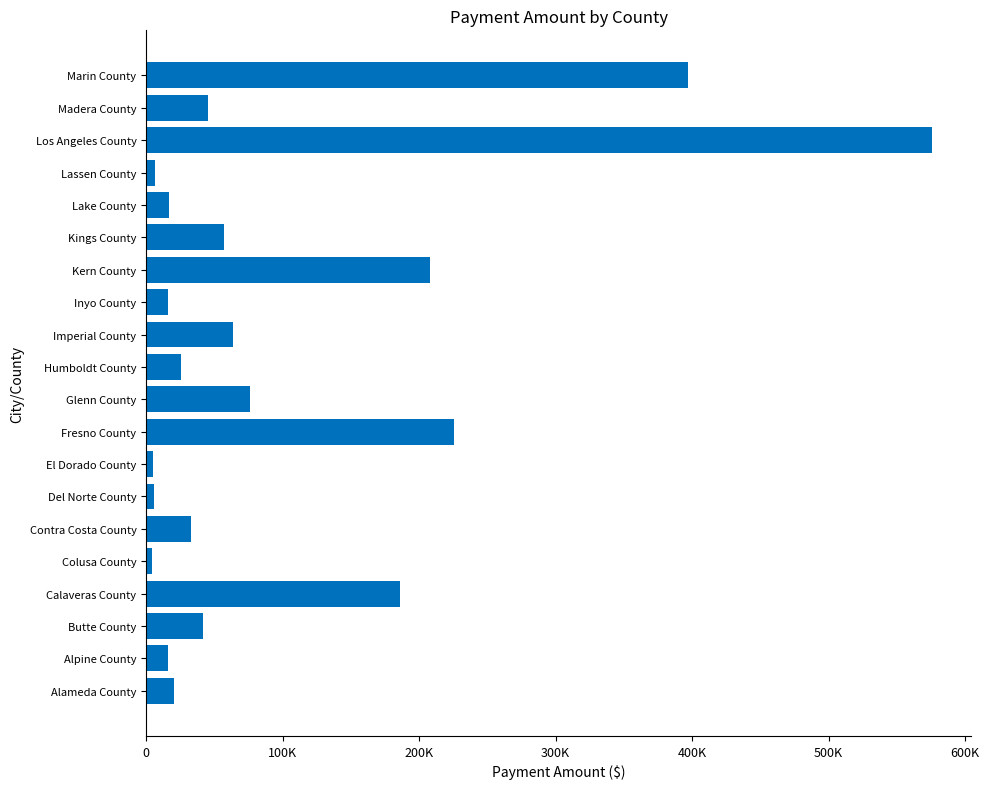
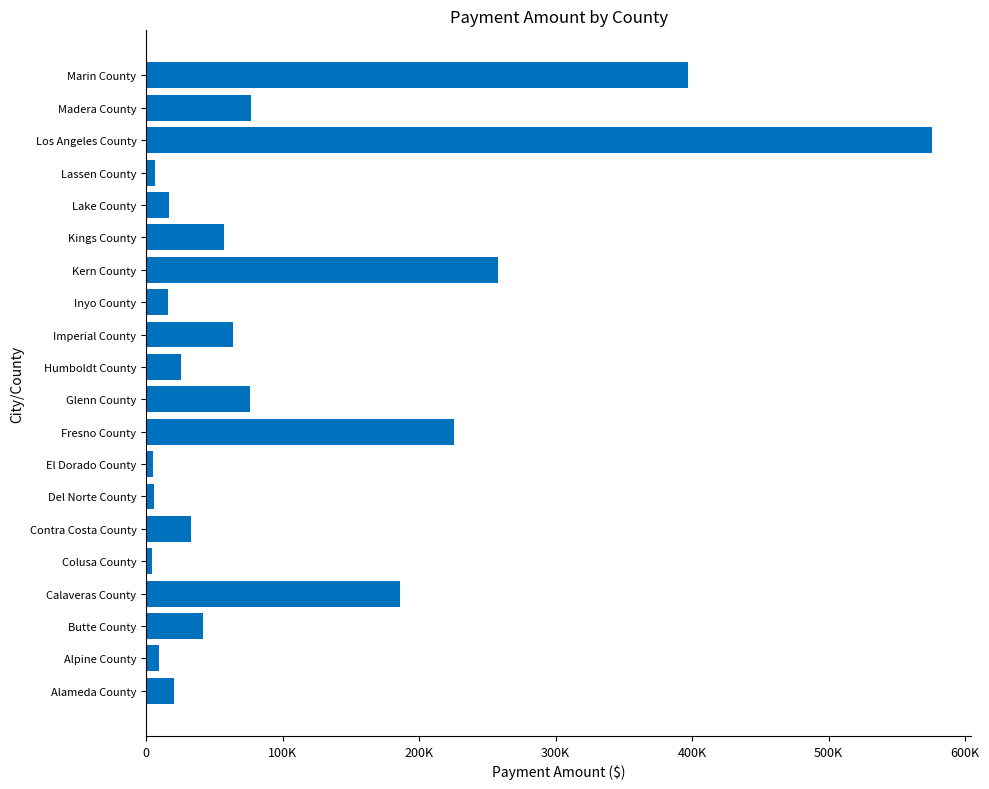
Madera County: 45000 -> 77000
Kern County: 208000 -> 258000
Alpine County: 16000 -> 9000
